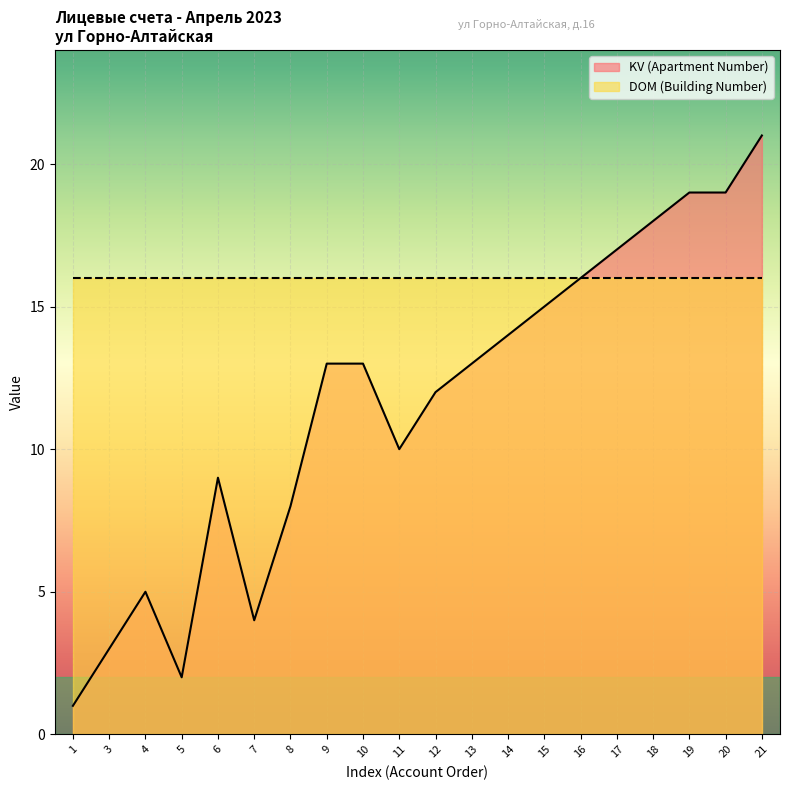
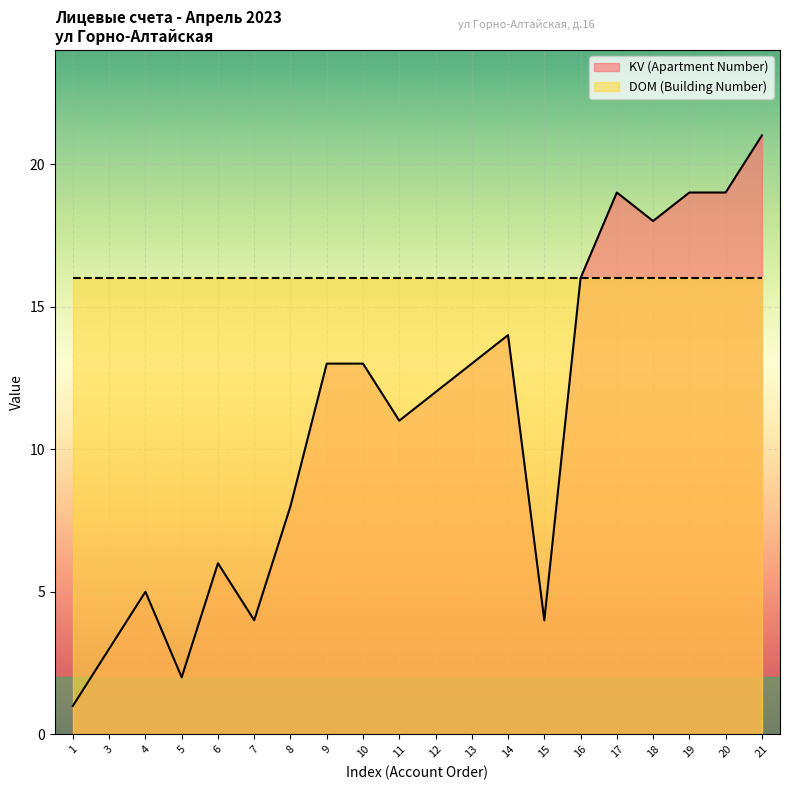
KV (Apartment Number), 6: 9 -> 6
KV (Apartment Number), 11: 10 -> 11
KV (Apartment Number), 15: 15 -> 4
KV (Apartment Number), 17: 17 -> 19
